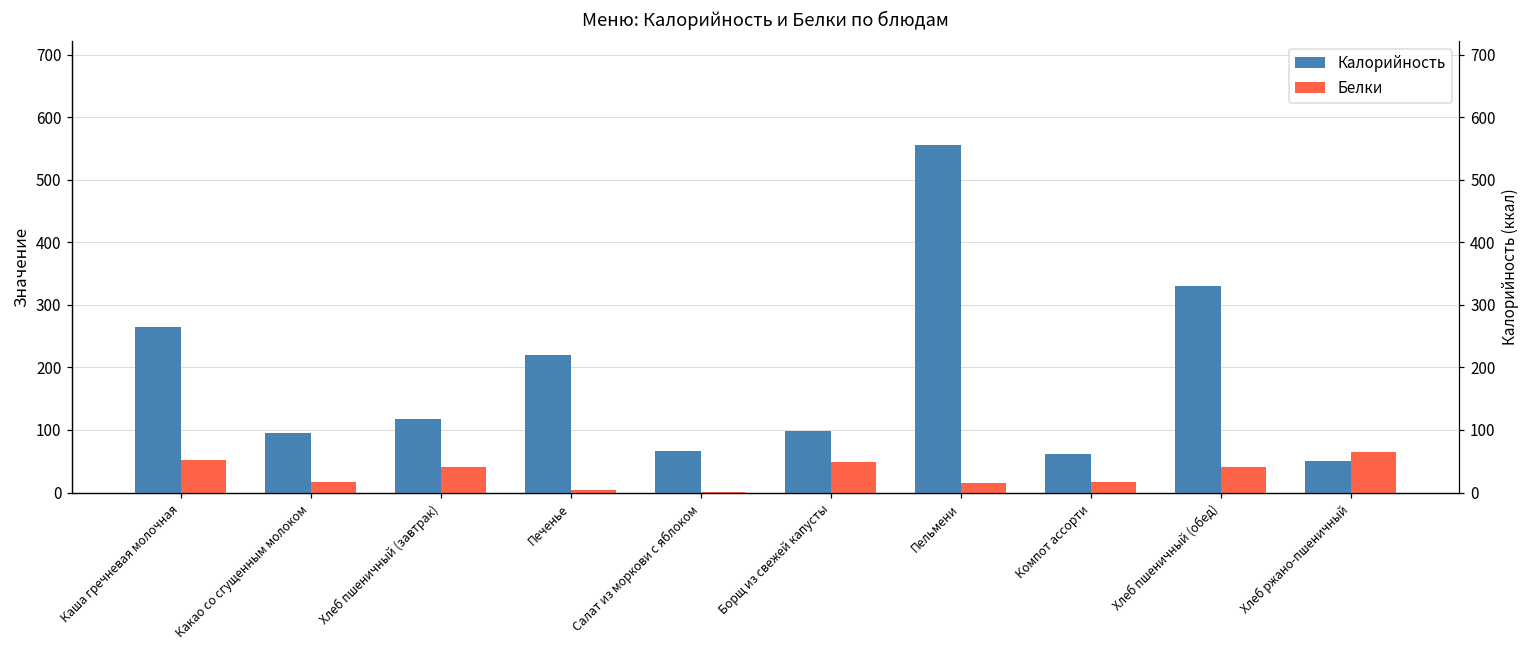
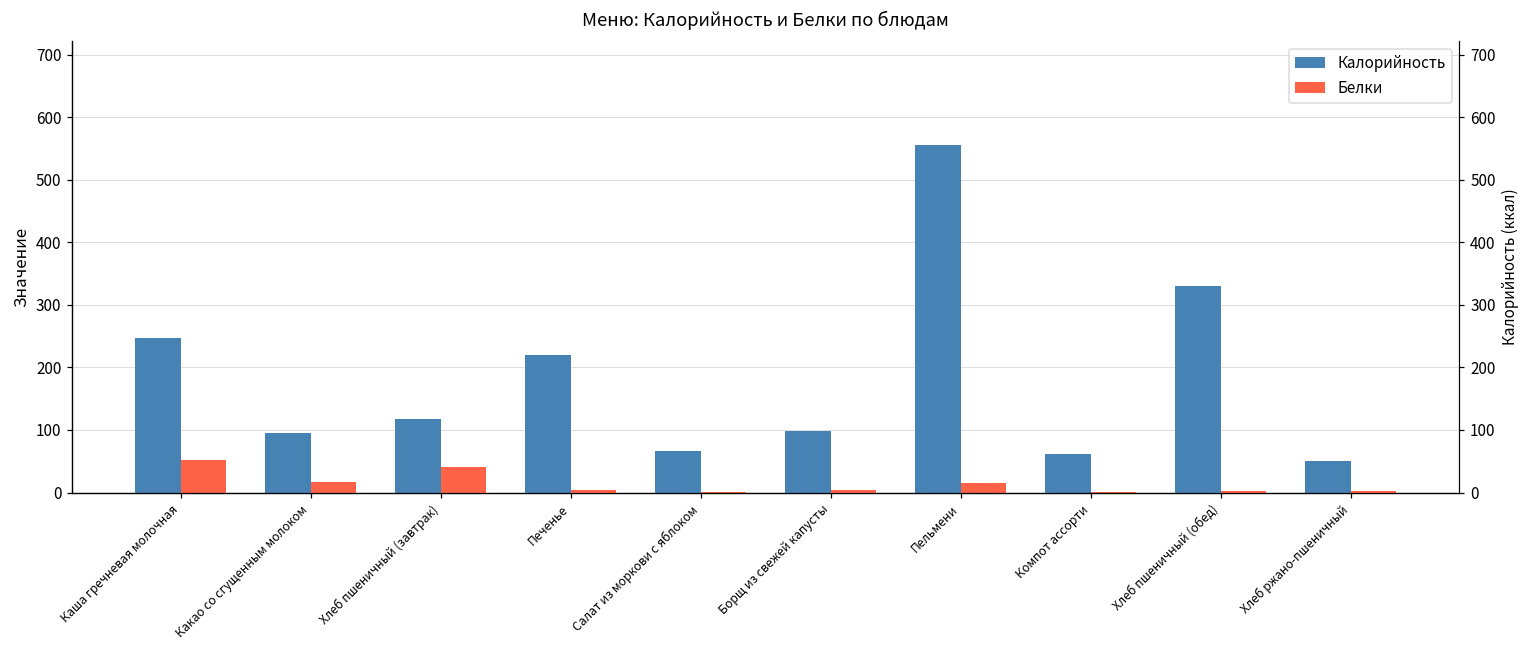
Калорийность, Каша гречневая молочная: 270 -> 250
Белки, Борщ из свежей капусты: 50 -> 0
Белки, Компот ассорти: 20 -> 0
Белки, Хлеб пшеничный (обед): 40 -> 0
Белки, Хлеб ржано-пшеничный: 60 -> 0
